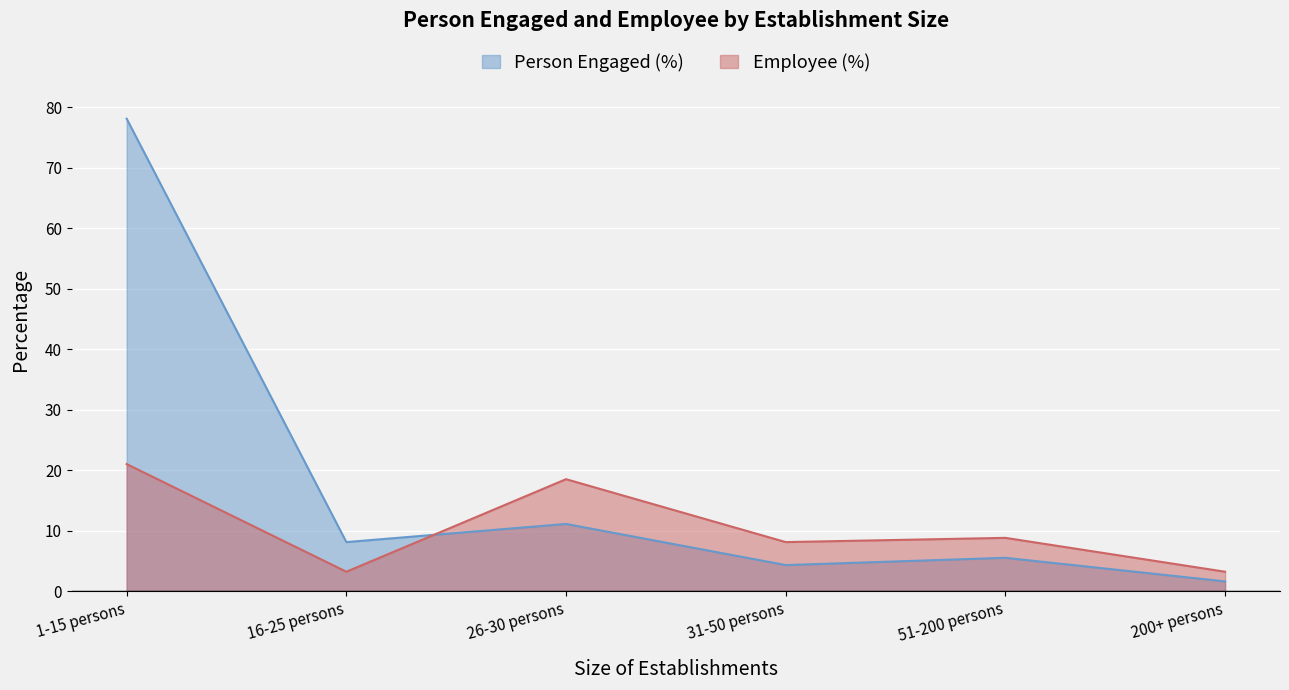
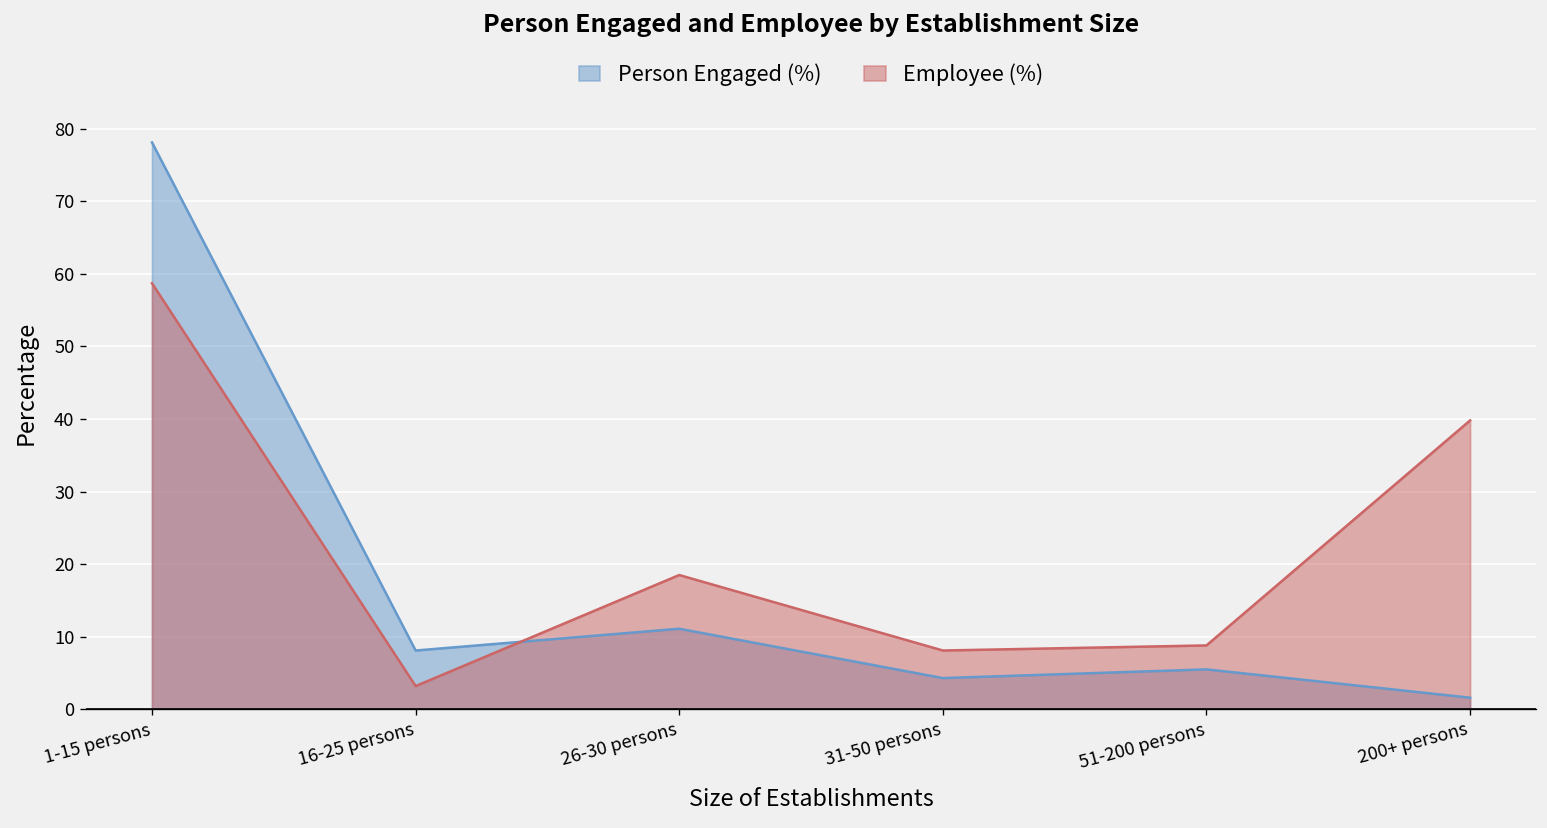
Employee (%), 1-15 persons: 21 -> 59
Employee (%), 200+ persons: 3 -> 40
